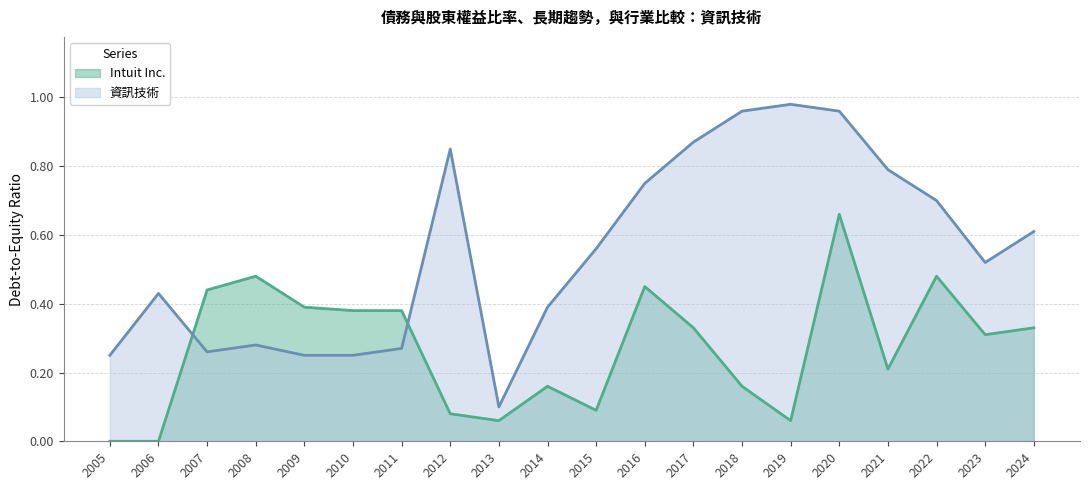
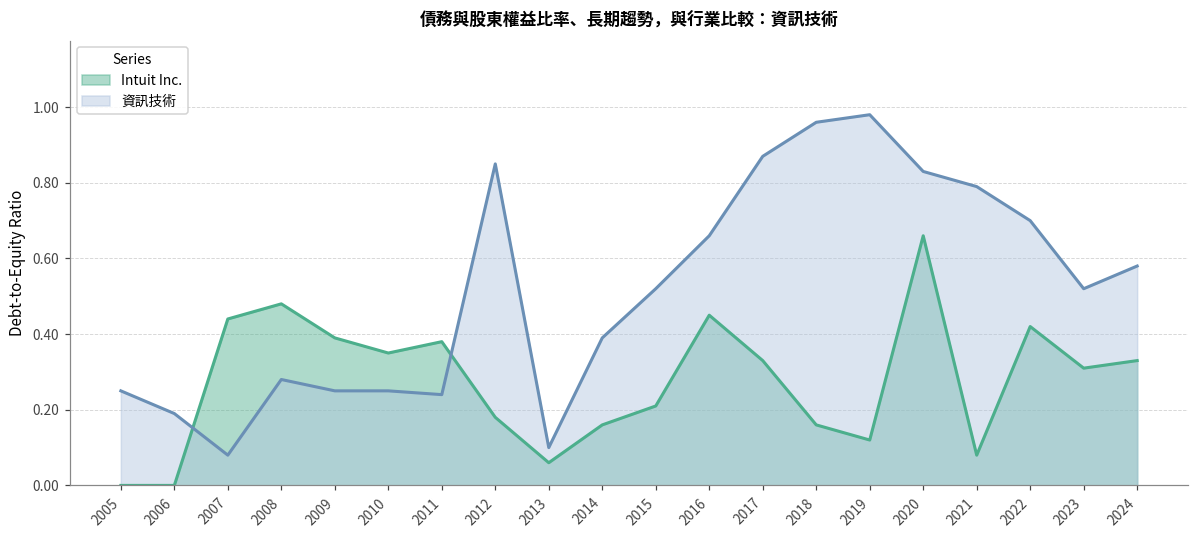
資訊技術, 2006: 0.43 -> 0.19
資訊技術, 2007: 0.26 -> 0.08
Intuit Inc., 2010: 0.38 -> 0.35
資訊技術, 2011: 0.27 -> 0.24
Intuit Inc., 2012: 0.08 -> 0.18
Intuit Inc., 2015: 0.09 -> 0.21
資訊技術, 2015: 0.56 -> 0.52
資訊技術, 2016: 0.75 -> 0.66
Intuit Inc., 2019: 0.06 -> 0.12
資訊技術, 2020: 0.96 -> 0.83
Intuit Inc., 2021: 0.21 -> 0.08
Intuit Inc., 2022: 0.48 -> 0.42
資訊技術, 2024: 0.61 -> 0.58
